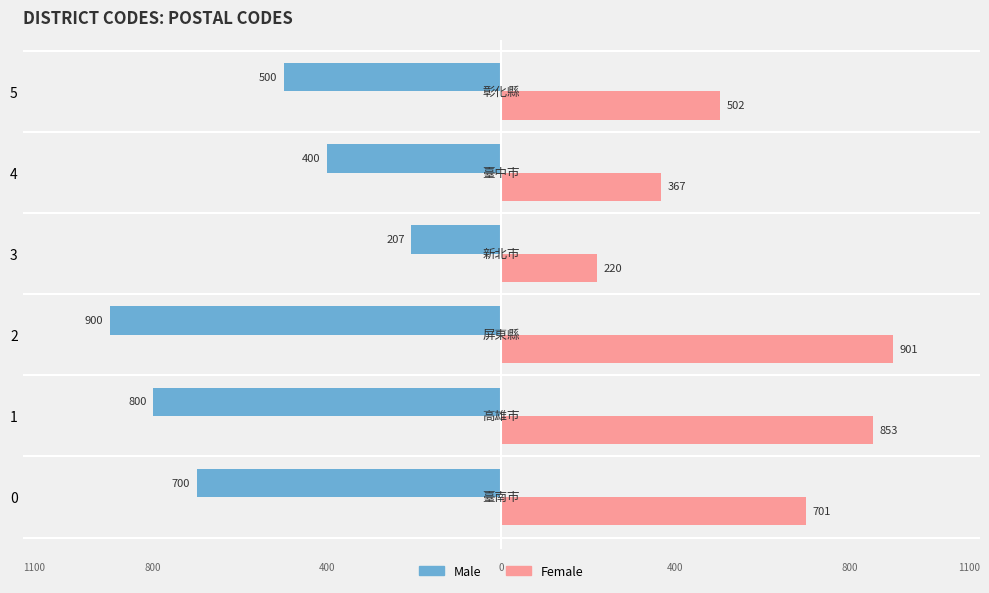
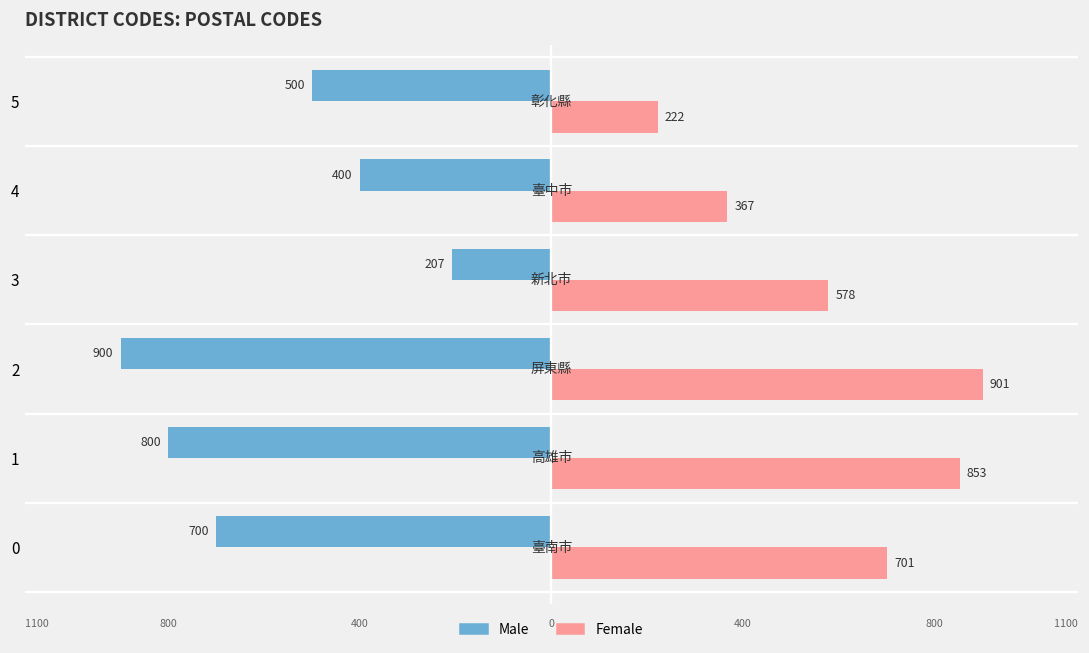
Female, 5: 502 -> 222
Female, 3: 220 -> 578
